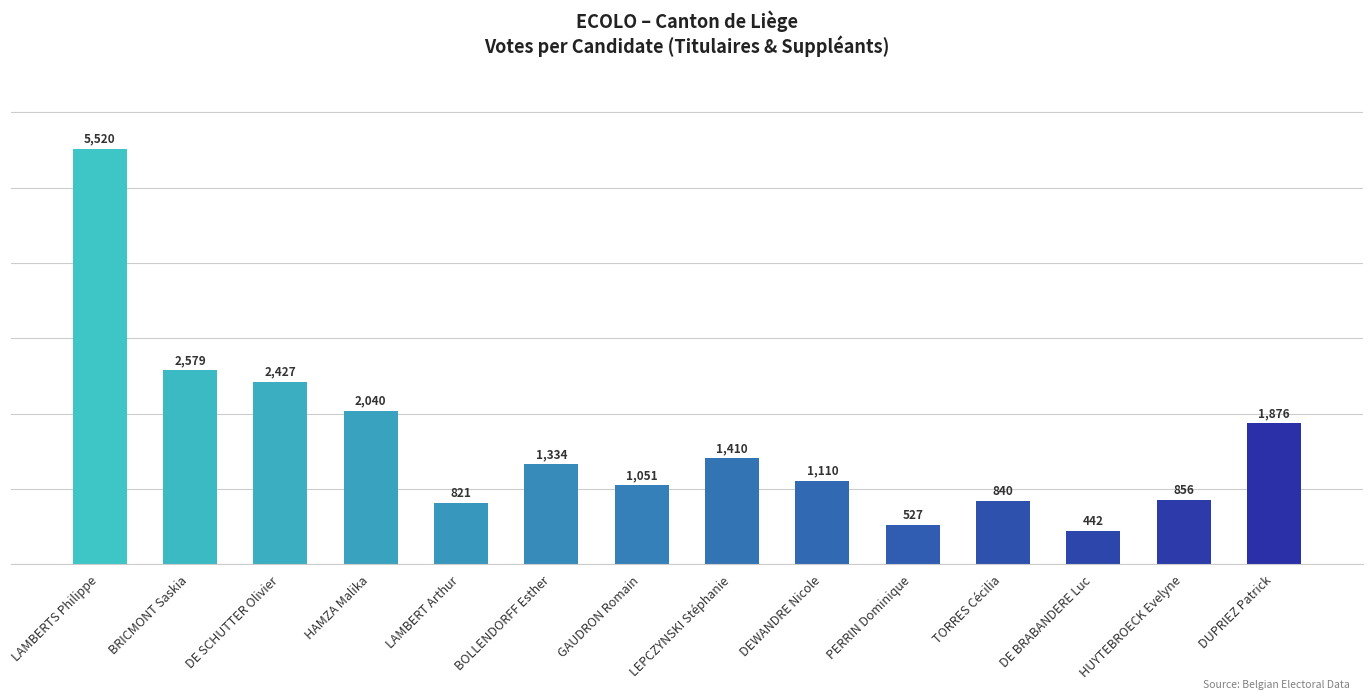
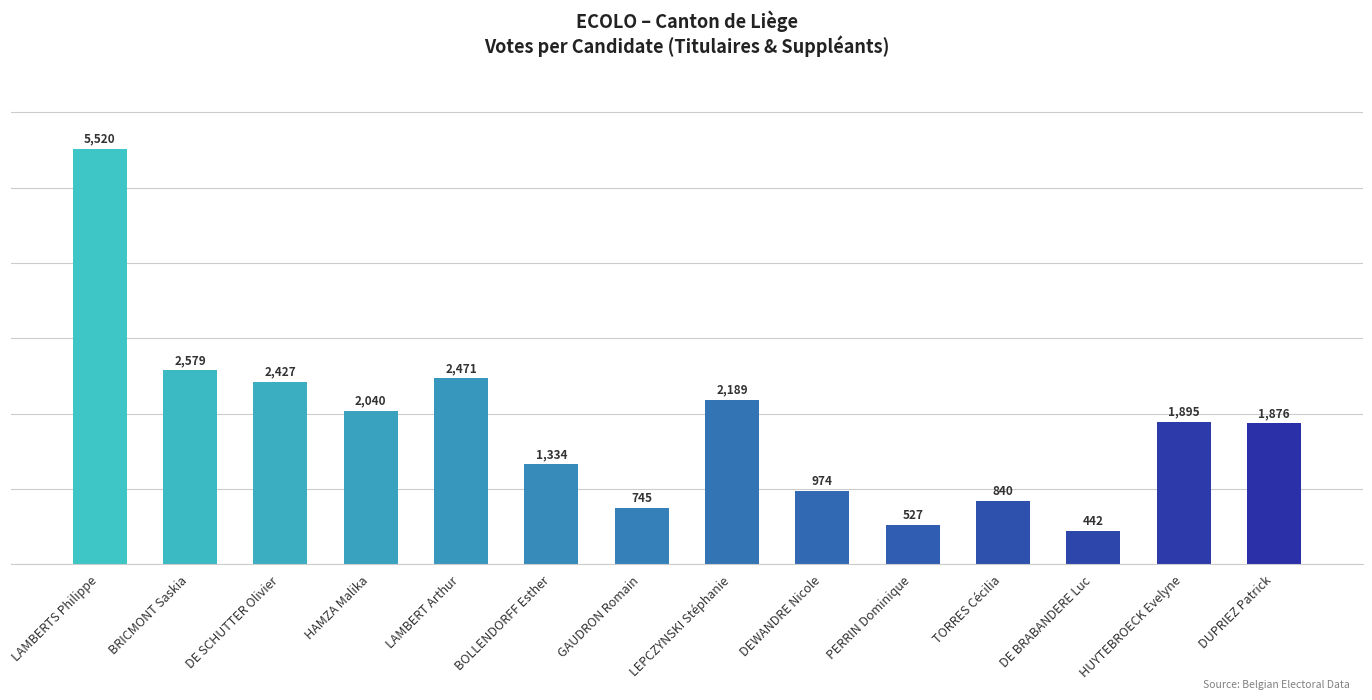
LAMBERT Arthur: 821 -> 2,471
GAUDRON Romain: 1,051 -> 745
LEPCZYNSKI Stéphanie: 1,410 -> 2,189
DEWANDRE Nicole: 1,110 -> 974
HUYTEBROECK Evelyne: 856 -> 1,895
